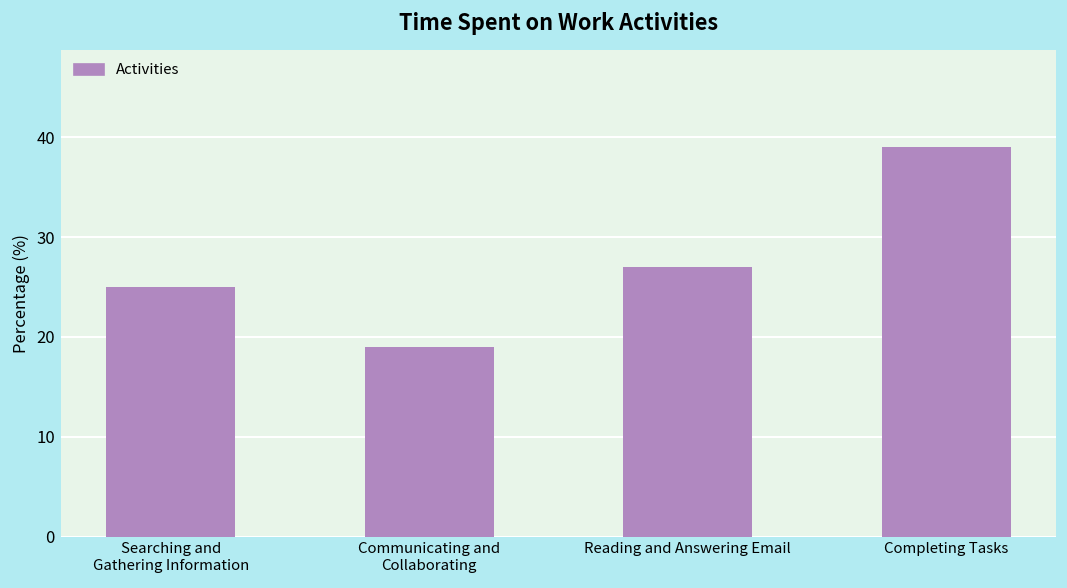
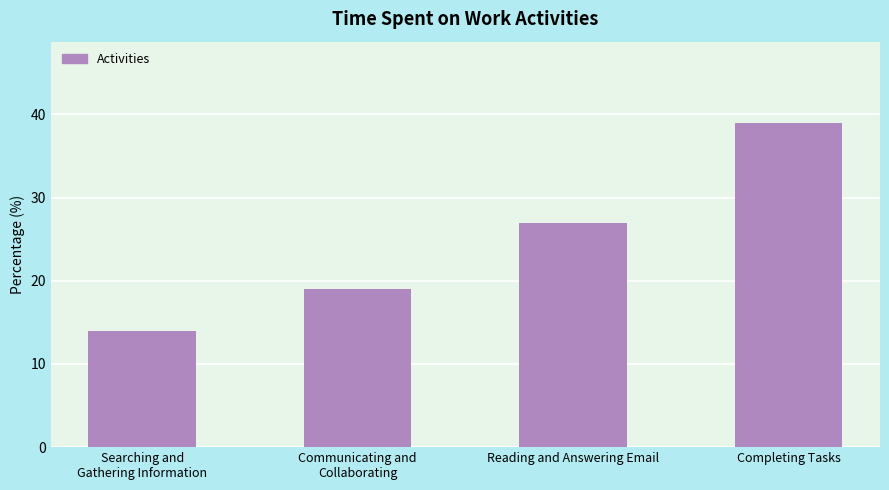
Searching and Gathering Information: 25 -> 14
